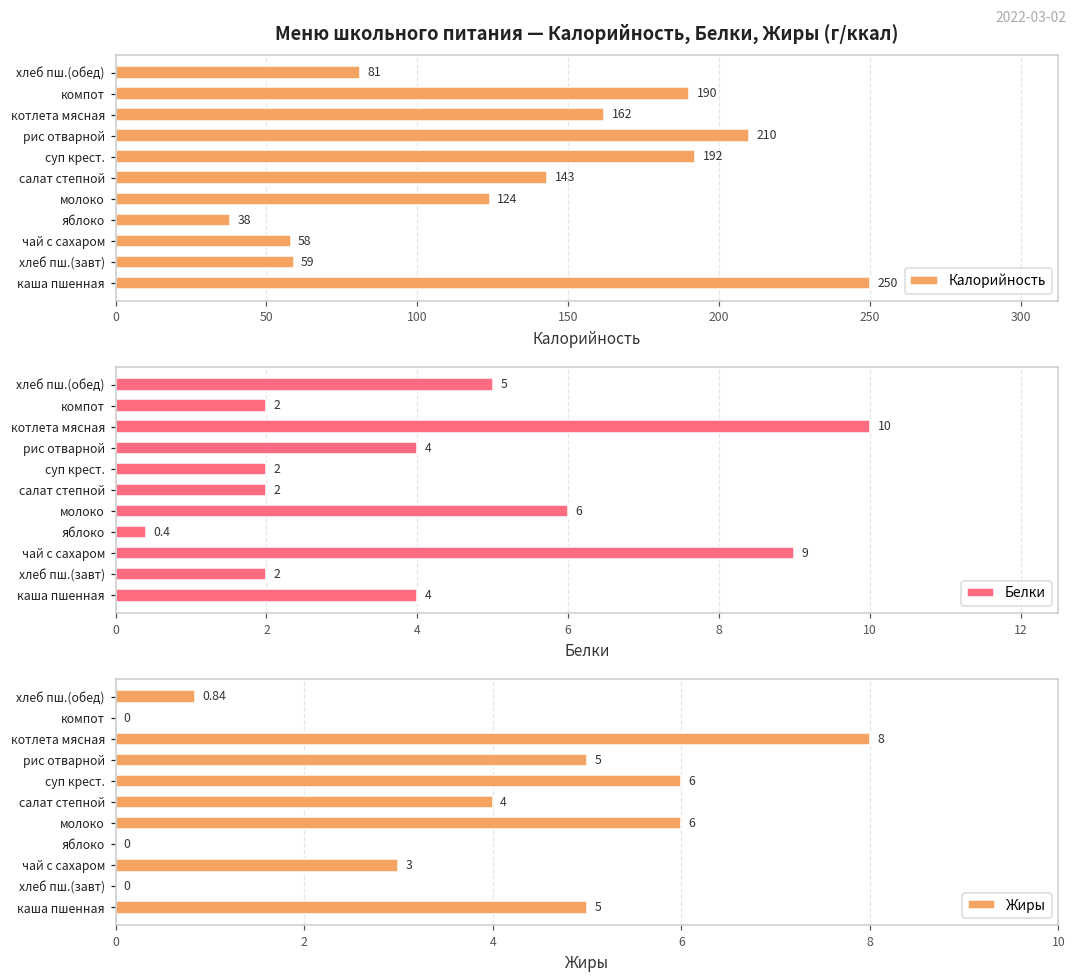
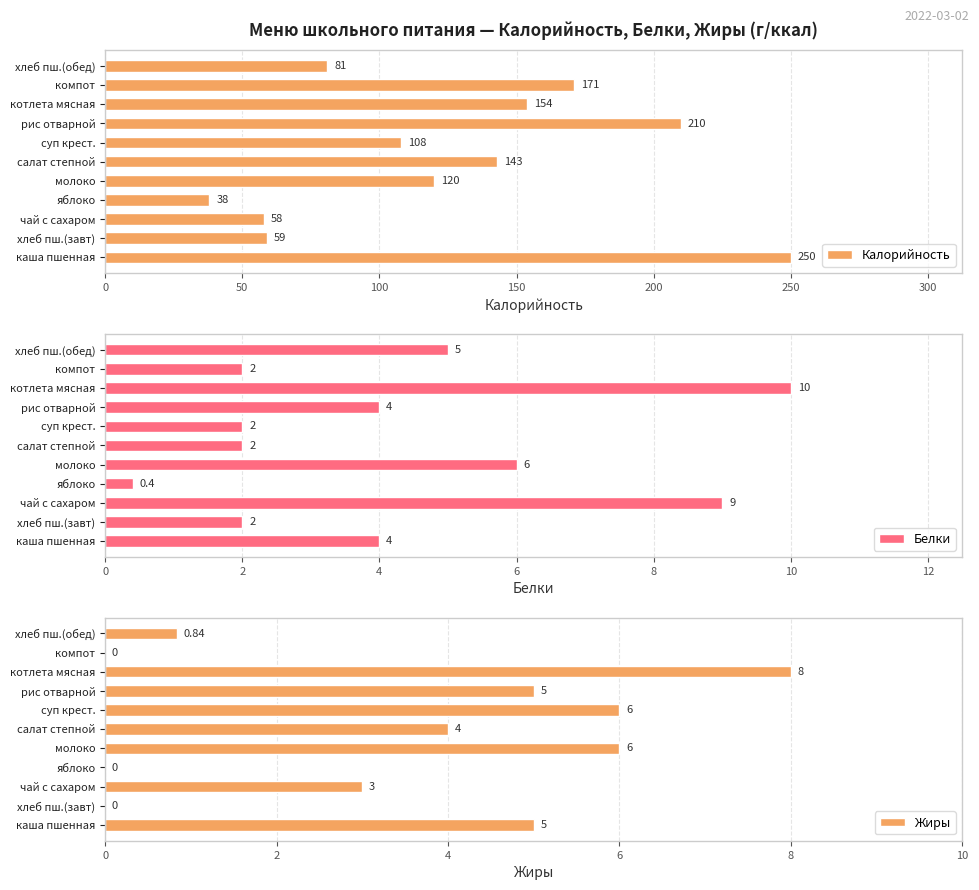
Меню школьного питания — Калорийность, Белки, Жиры (г/ккал), компот: 190 -> 171
Меню школьного питания — Калорийность, Белки, Жиры (г/ккал), котлета мясная: 162 -> 154
Меню школьного питания — Калорийность, Белки, Жиры (г/ккал), суп крест.: 192 -> 108
Меню школьного питания — Калорийность, Белки, Жиры (г/ккал), молоко: 124 -> 120
